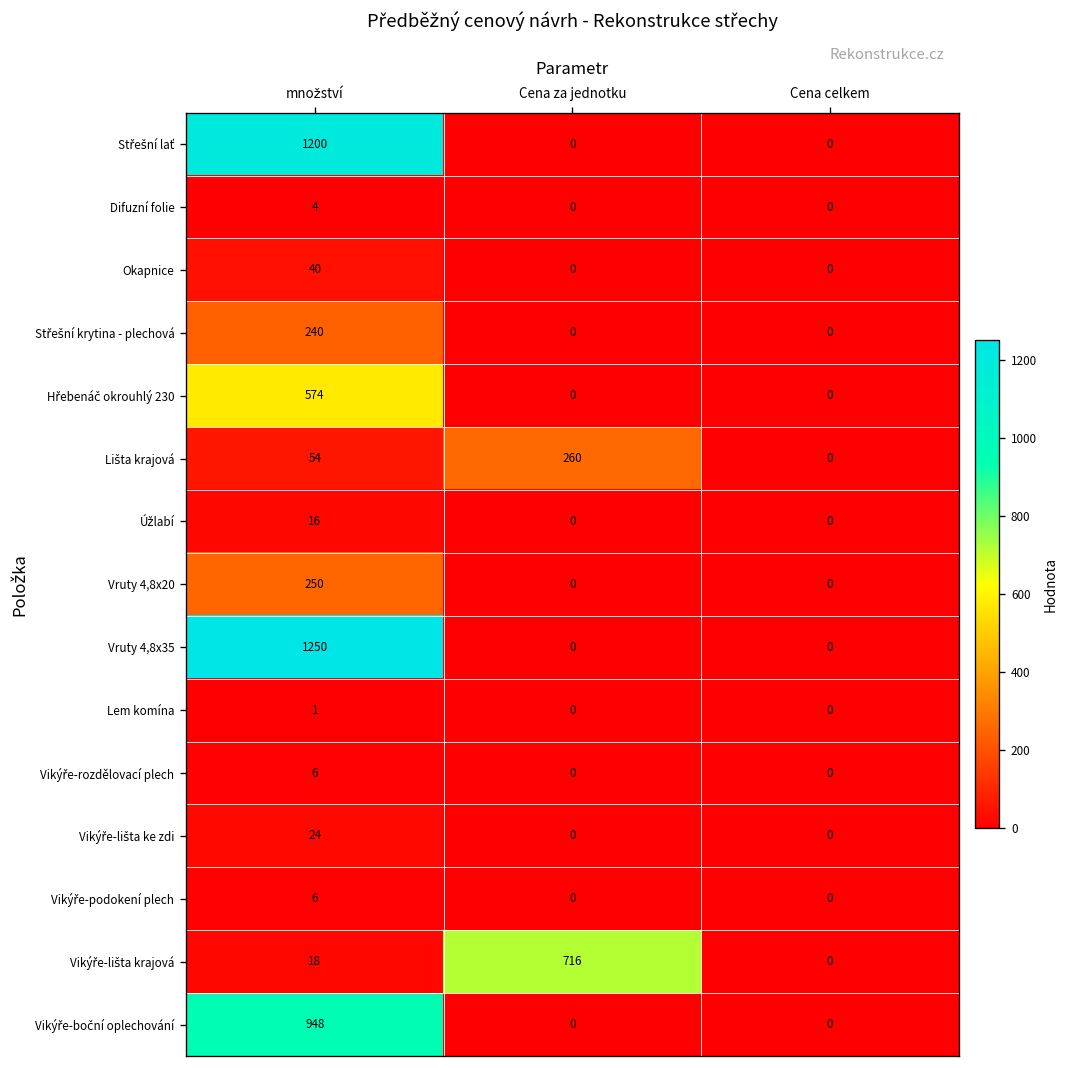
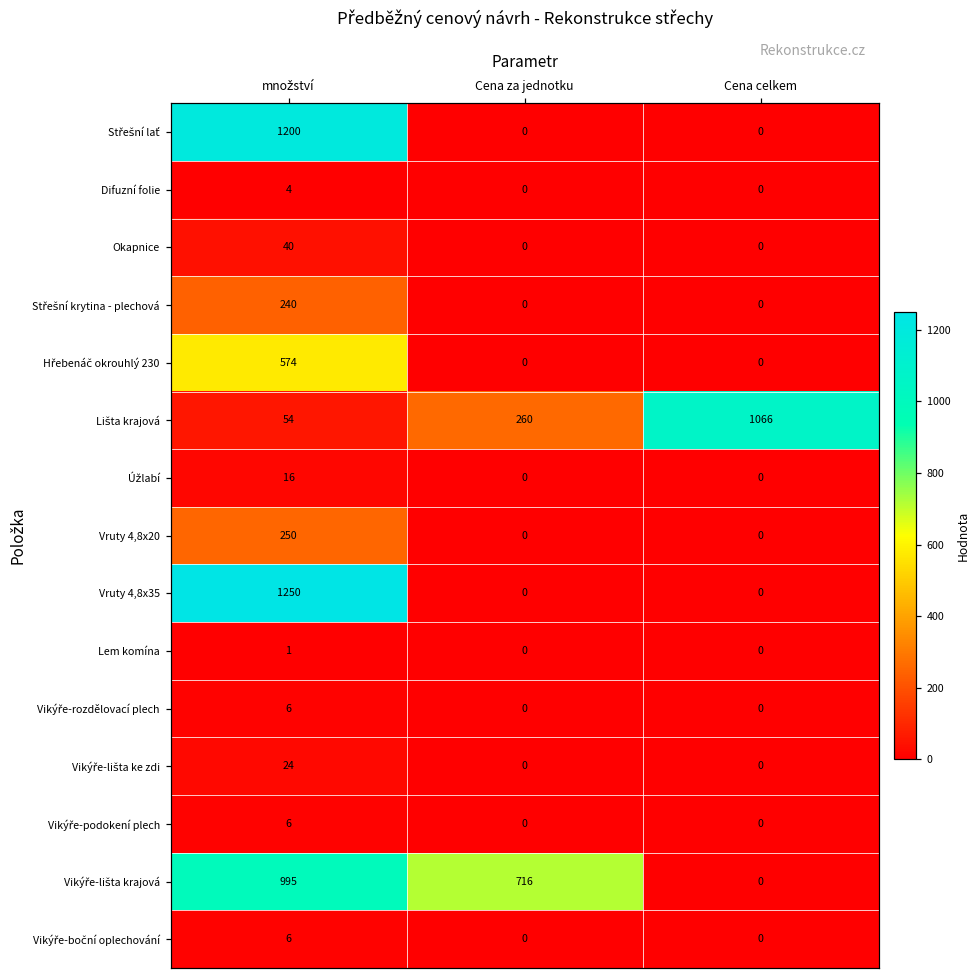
Lišta krajová, Cena celkem: 0 -> 1066
Vikýře-lišta krajová, množství: 18 -> 995
Vikýře-boční oplechování, množství: 948 -> 6
